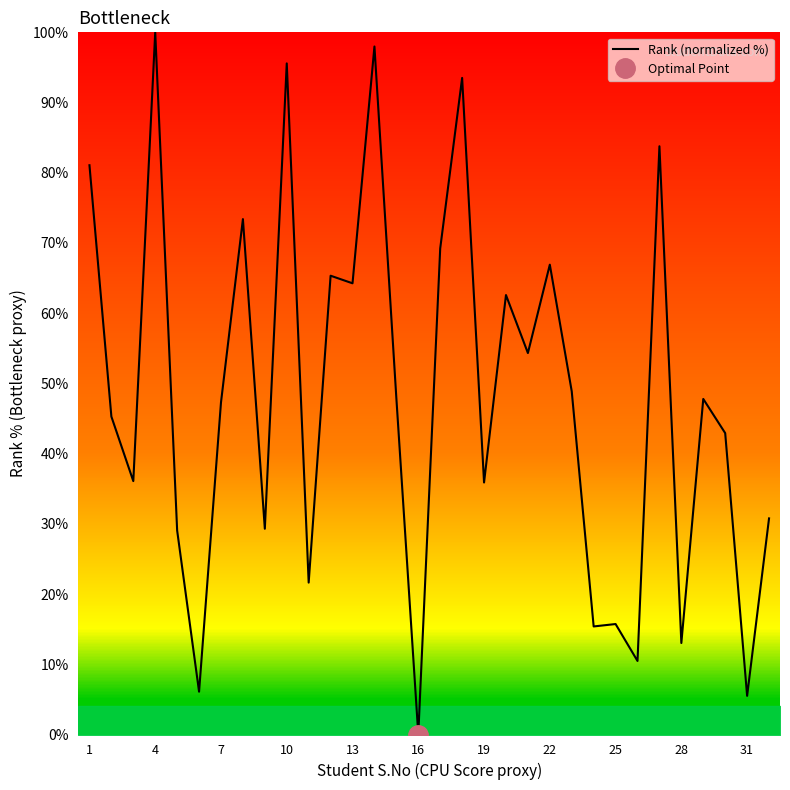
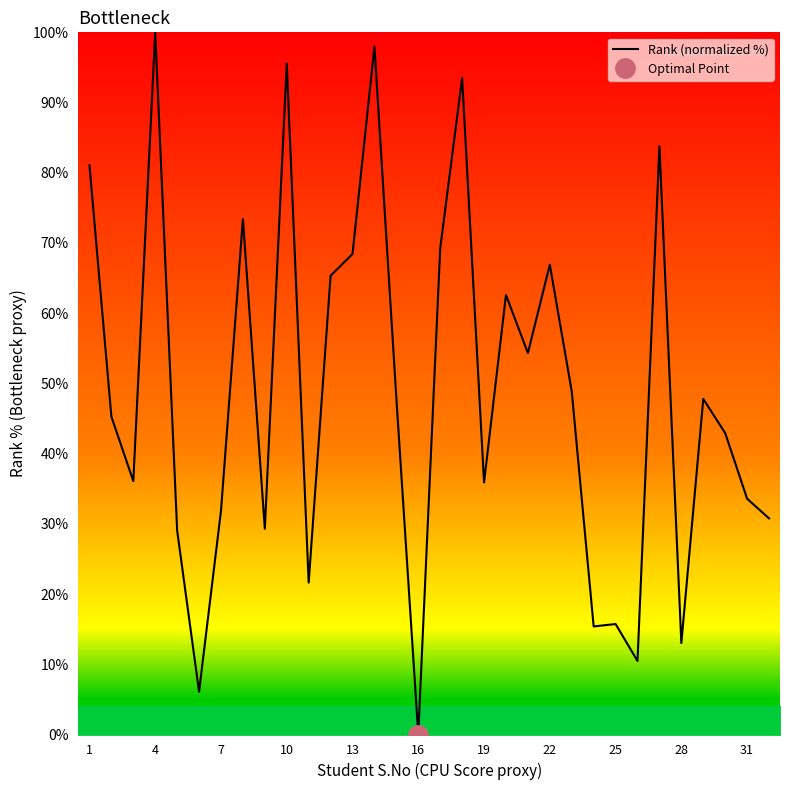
Rank (normalized %), 7: 47% -> 32%
Rank (normalized %), 13: 64% -> 68%
Rank (normalized %), 31: 6% -> 34%
